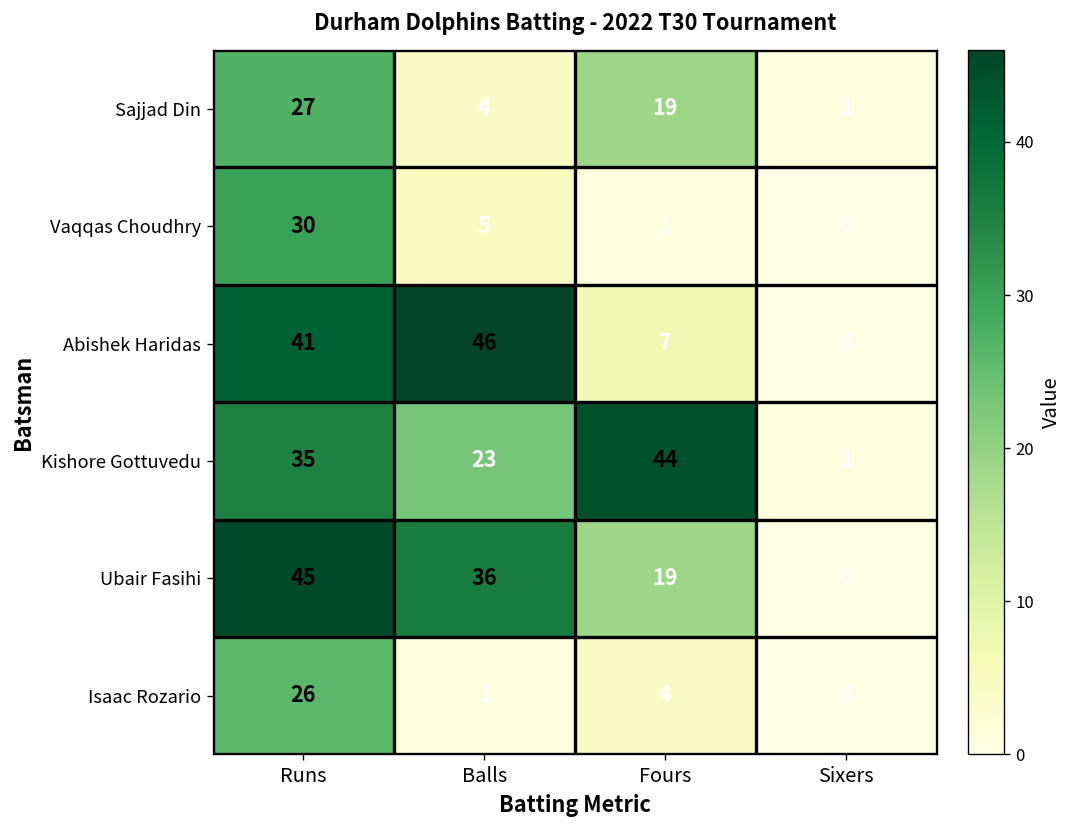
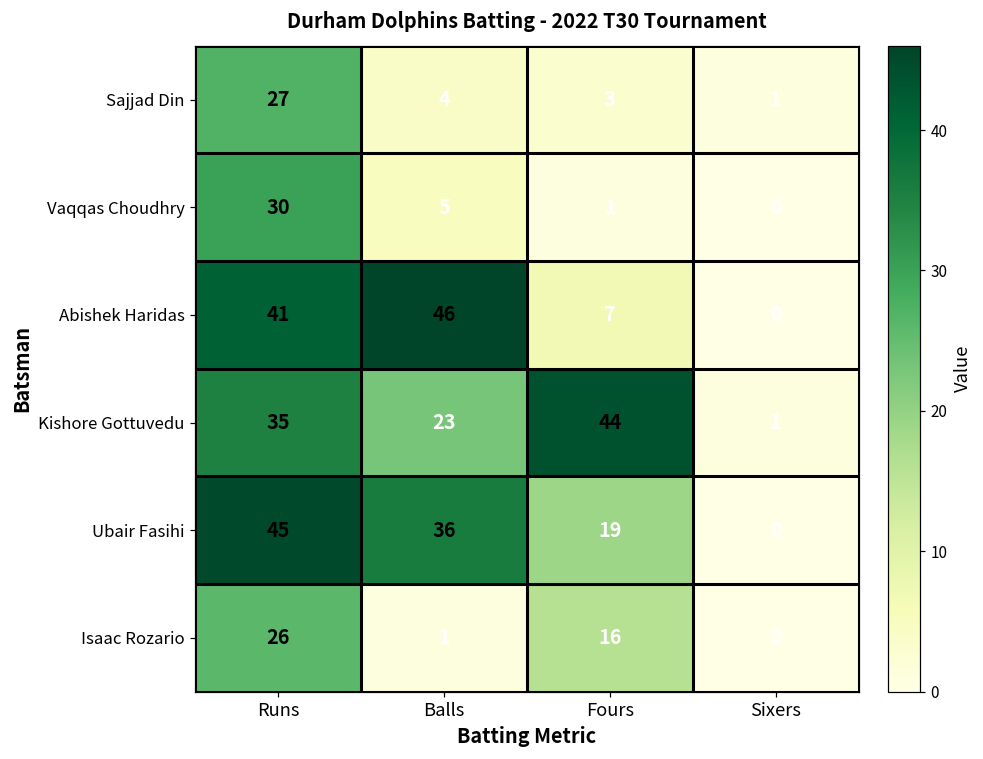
Sajjad Din, Fours: 19 -> 3
Isaac Rozario, Fours: 4 -> 16
